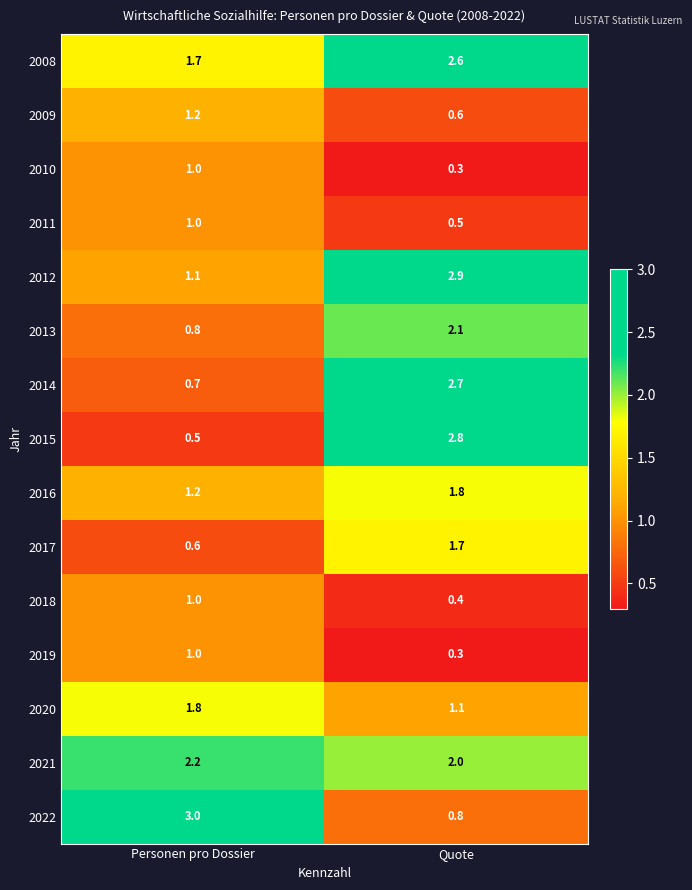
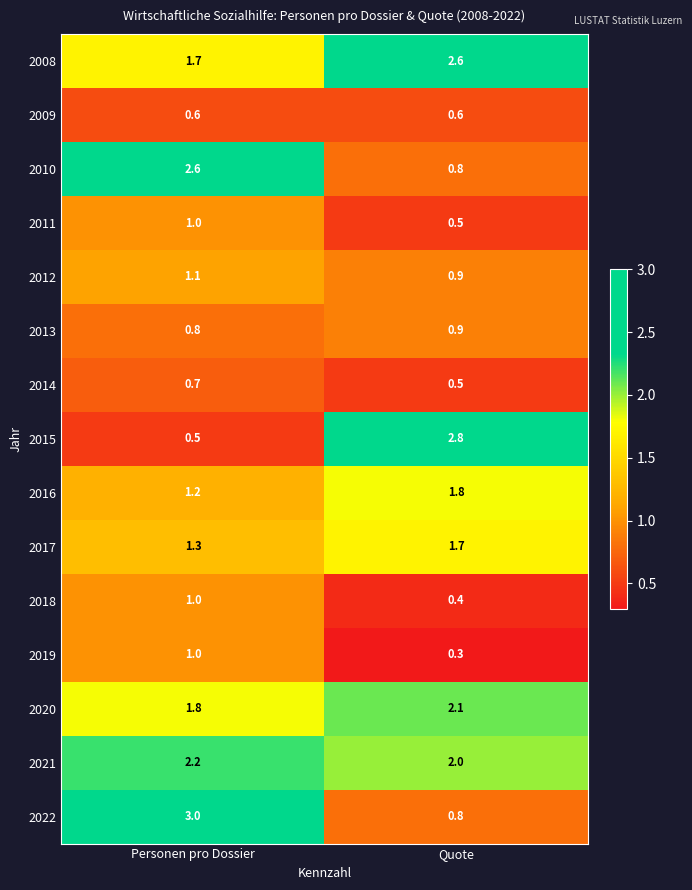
2009, Personen pro Dossier: 1.2 -> 0.6
2010, Personen pro Dossier: 1.0 -> 2.6
2010, Quote: 0.3 -> 0.8
2012, Quote: 2.9 -> 0.9
2013, Quote: 2.1 -> 0.9
2014, Quote: 2.7 -> 0.5
2017, Personen pro Dossier: 0.6 -> 1.3
2020, Quote: 1.1 -> 2.1
